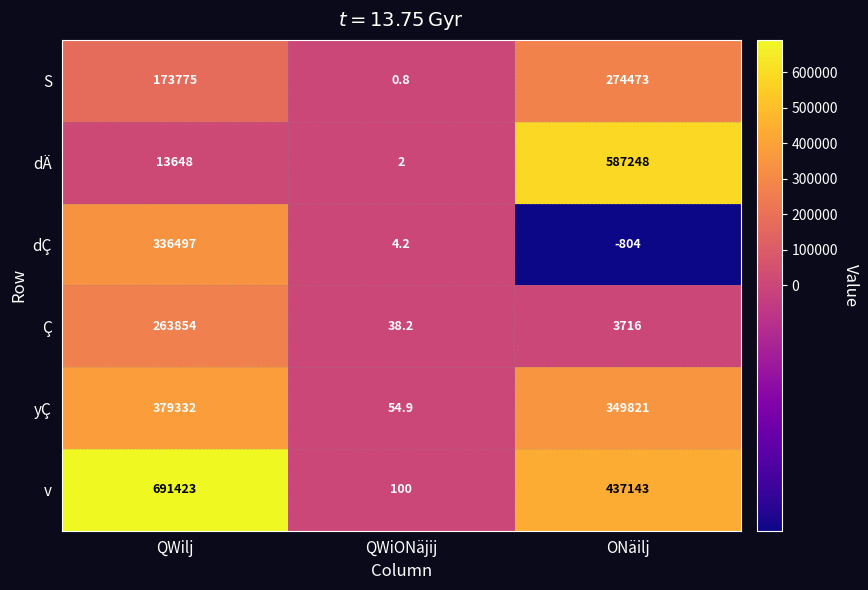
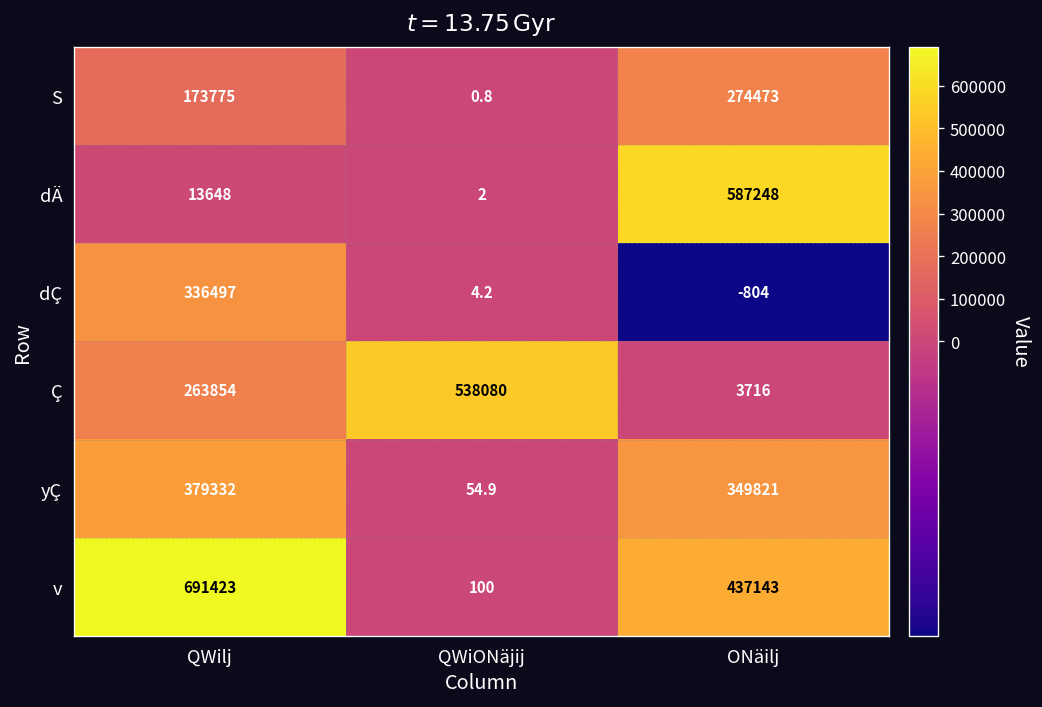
Ç, QWiONäjij: 38.2 -> 538080
